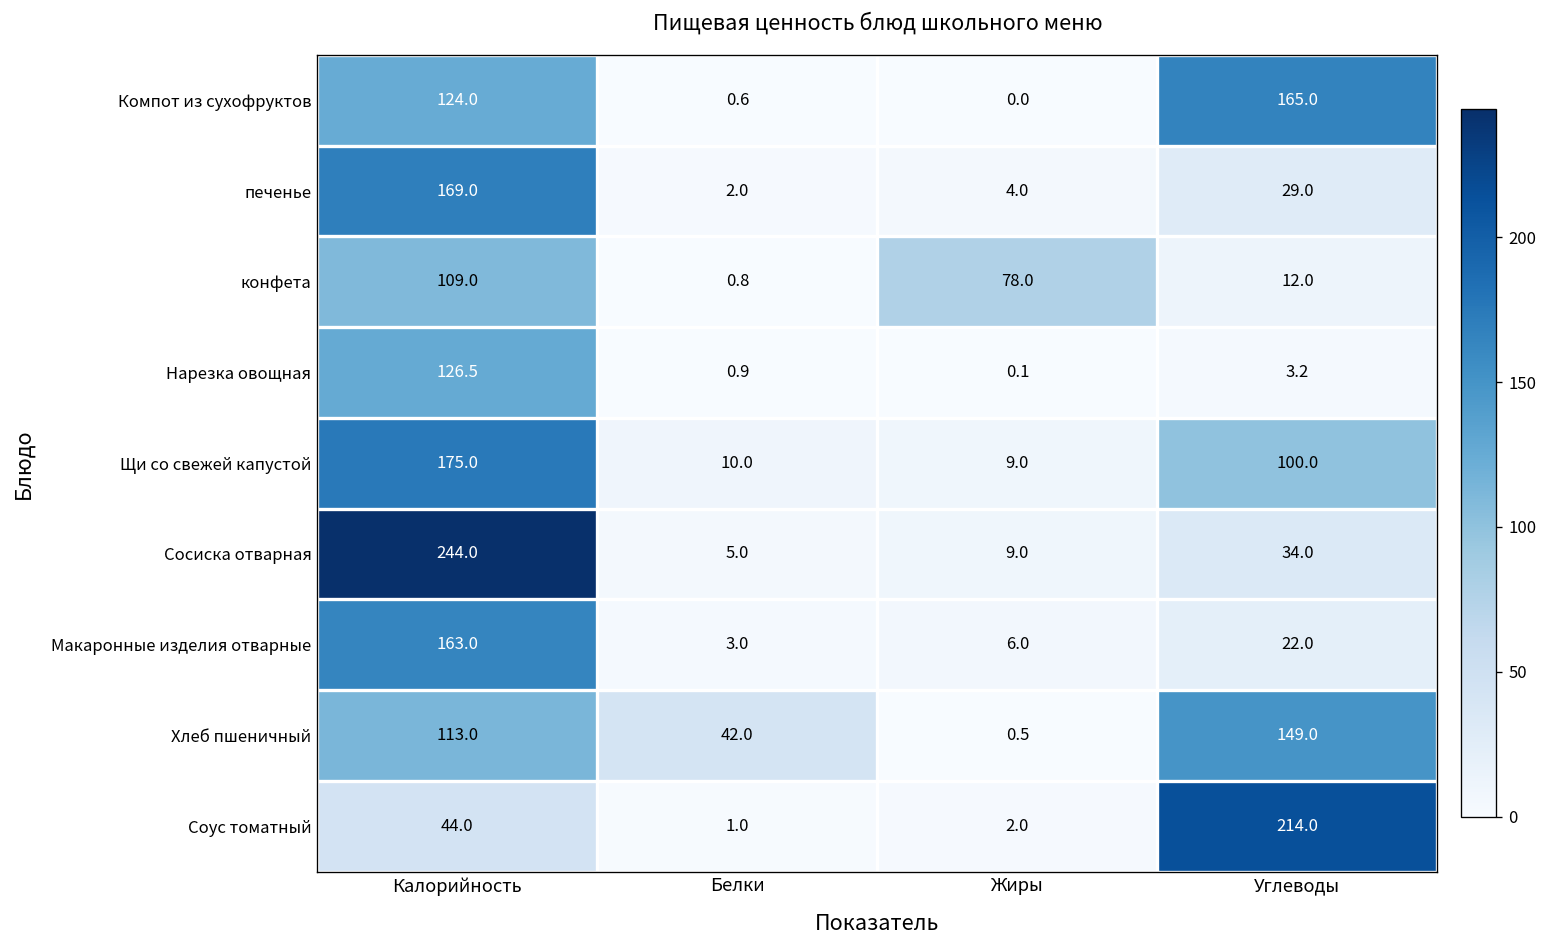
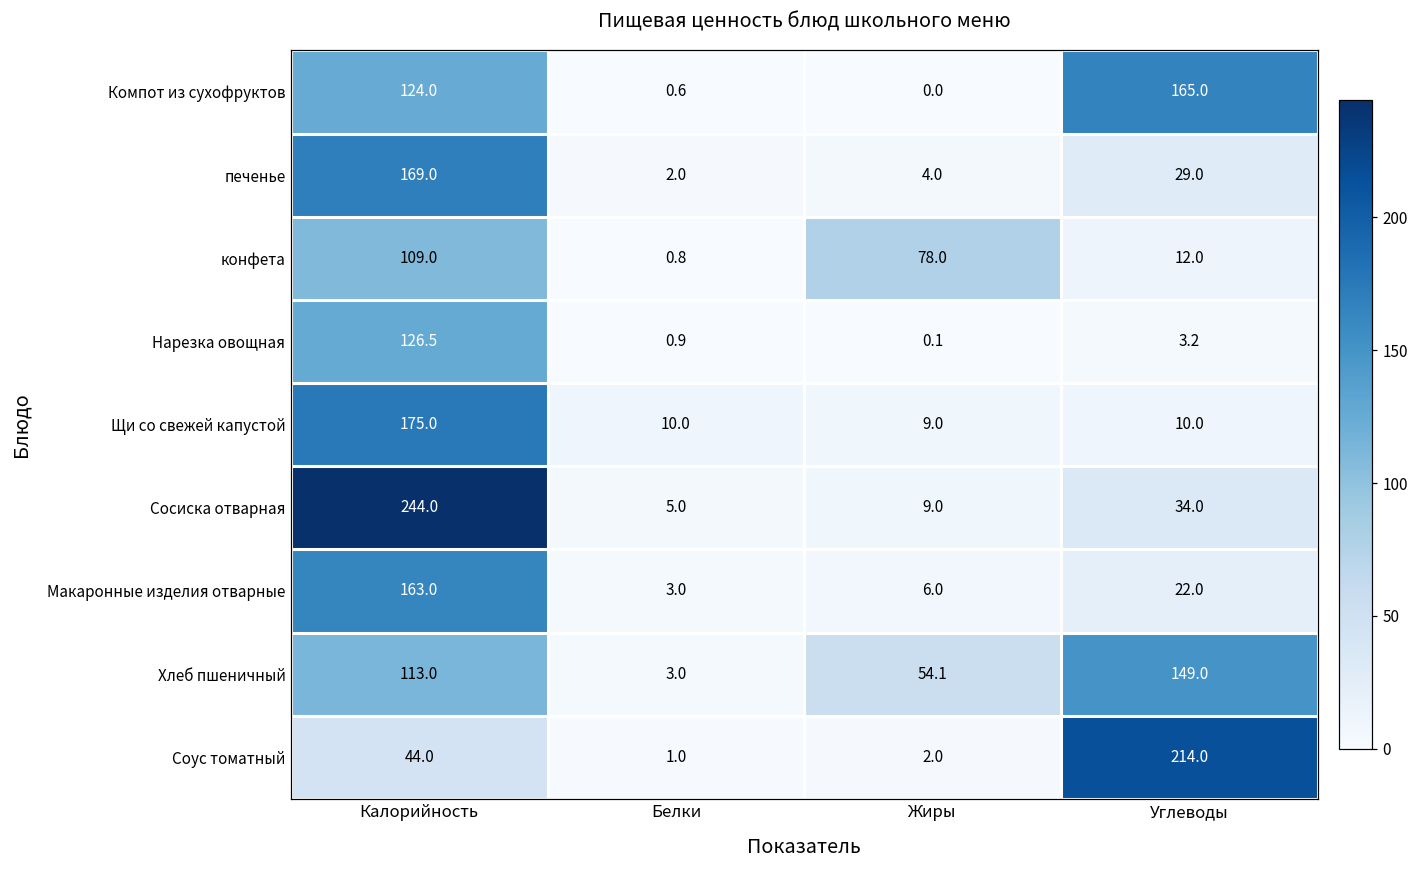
Щи со свежей капустой, Углеводы: 100.0 -> 10.0
Хлеб пшеничный, Белки: 42.0 -> 3.0
Хлеб пшеничный, Жиры: 0.5 -> 54.1
